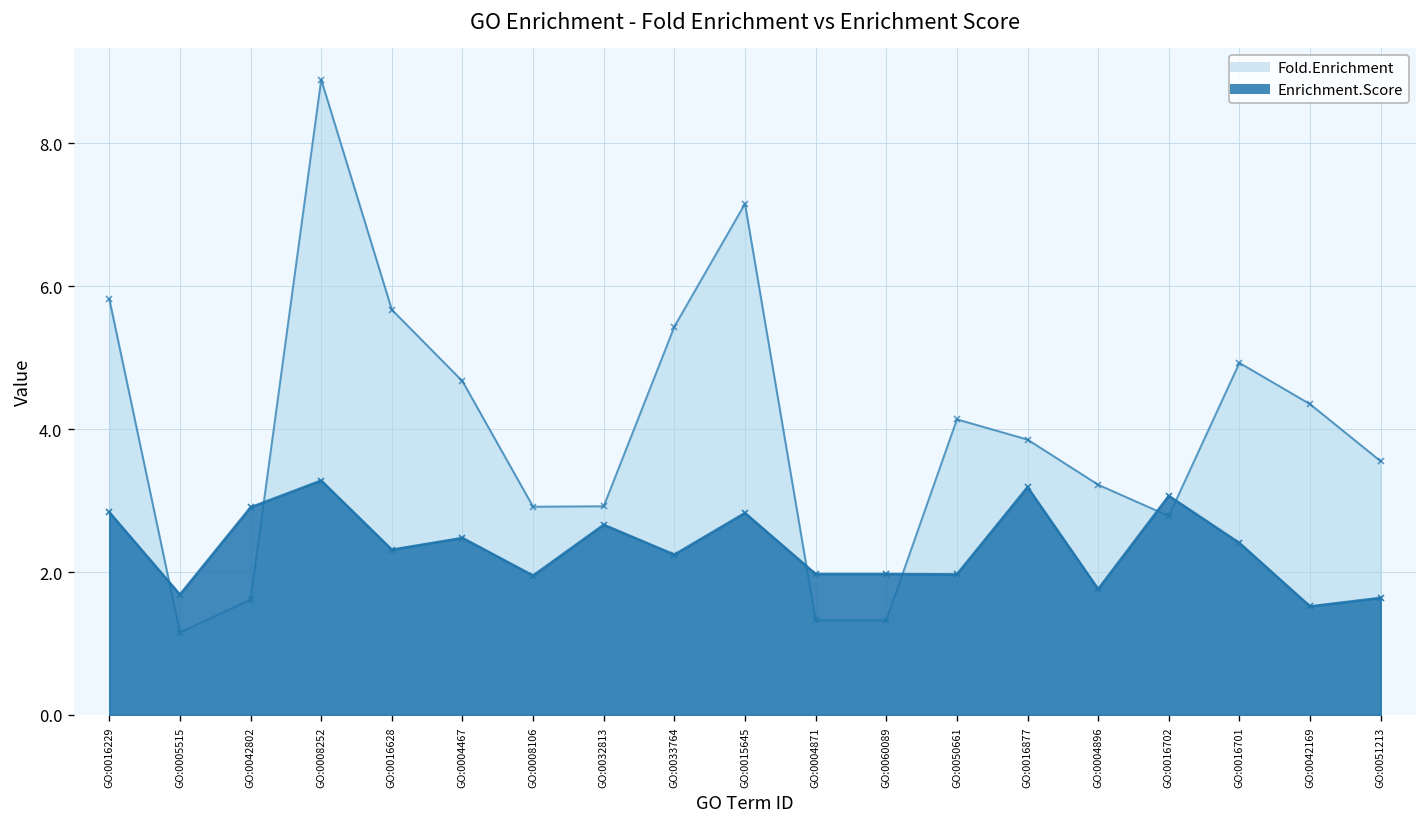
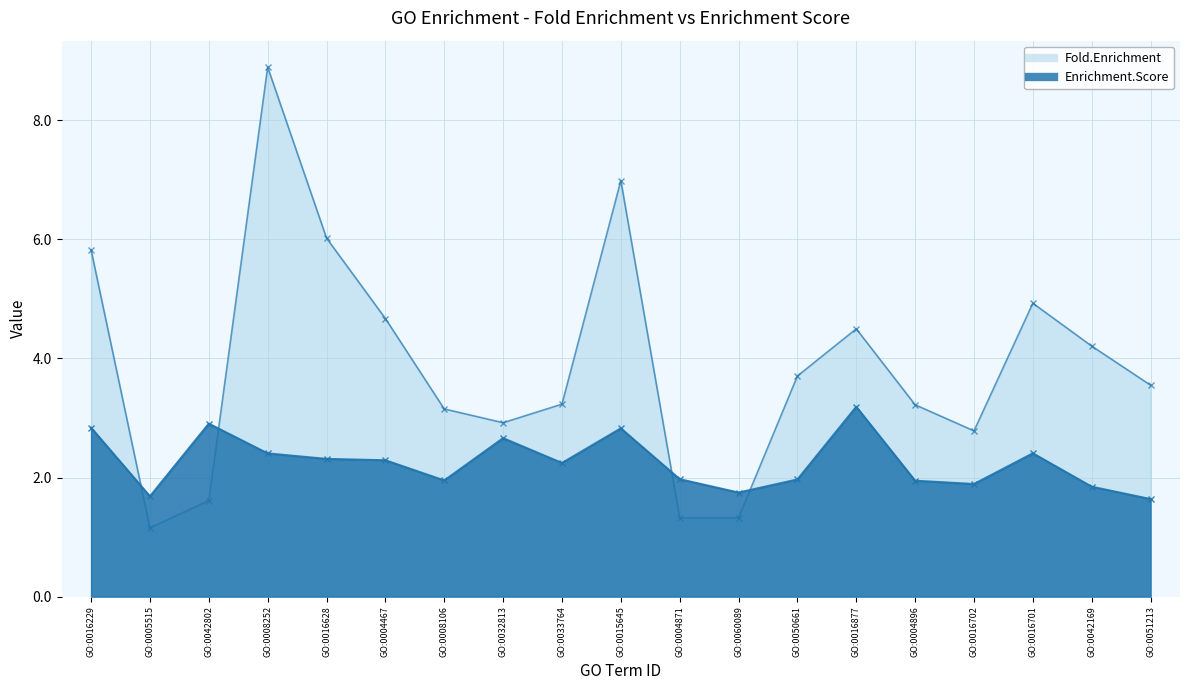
Enrichment.Score, GO:0008252: 3.3 -> 2.4
Fold.Enrichment, GO:0016628: 5.7 -> 6.0
Enrichment.Score, GO:0004467: 2.5 -> 2.3
Fold.Enrichment, GO:0008106: 2.9 -> 3.2
Fold.Enrichment, GO:0033764: 5.4 -> 3.2
Fold.Enrichment, GO:0015645: 7.2 -> 7.0
Enrichment.Score, GO:0060089: 2.0 -> 1.7
Fold.Enrichment, GO:0050661: 4.1 -> 3.7
Fold.Enrichment, GO:0016877: 3.9 -> 4.5
Enrichment.Score, GO:0004896: 1.8 -> 1.9
Enrichment.Score, GO:0016702: 3.1 -> 1.9
Fold.Enrichment, GO:0042169: 4.3 -> 4.2
Enrichment.Score, GO:0042169: 1.5 -> 1.8
